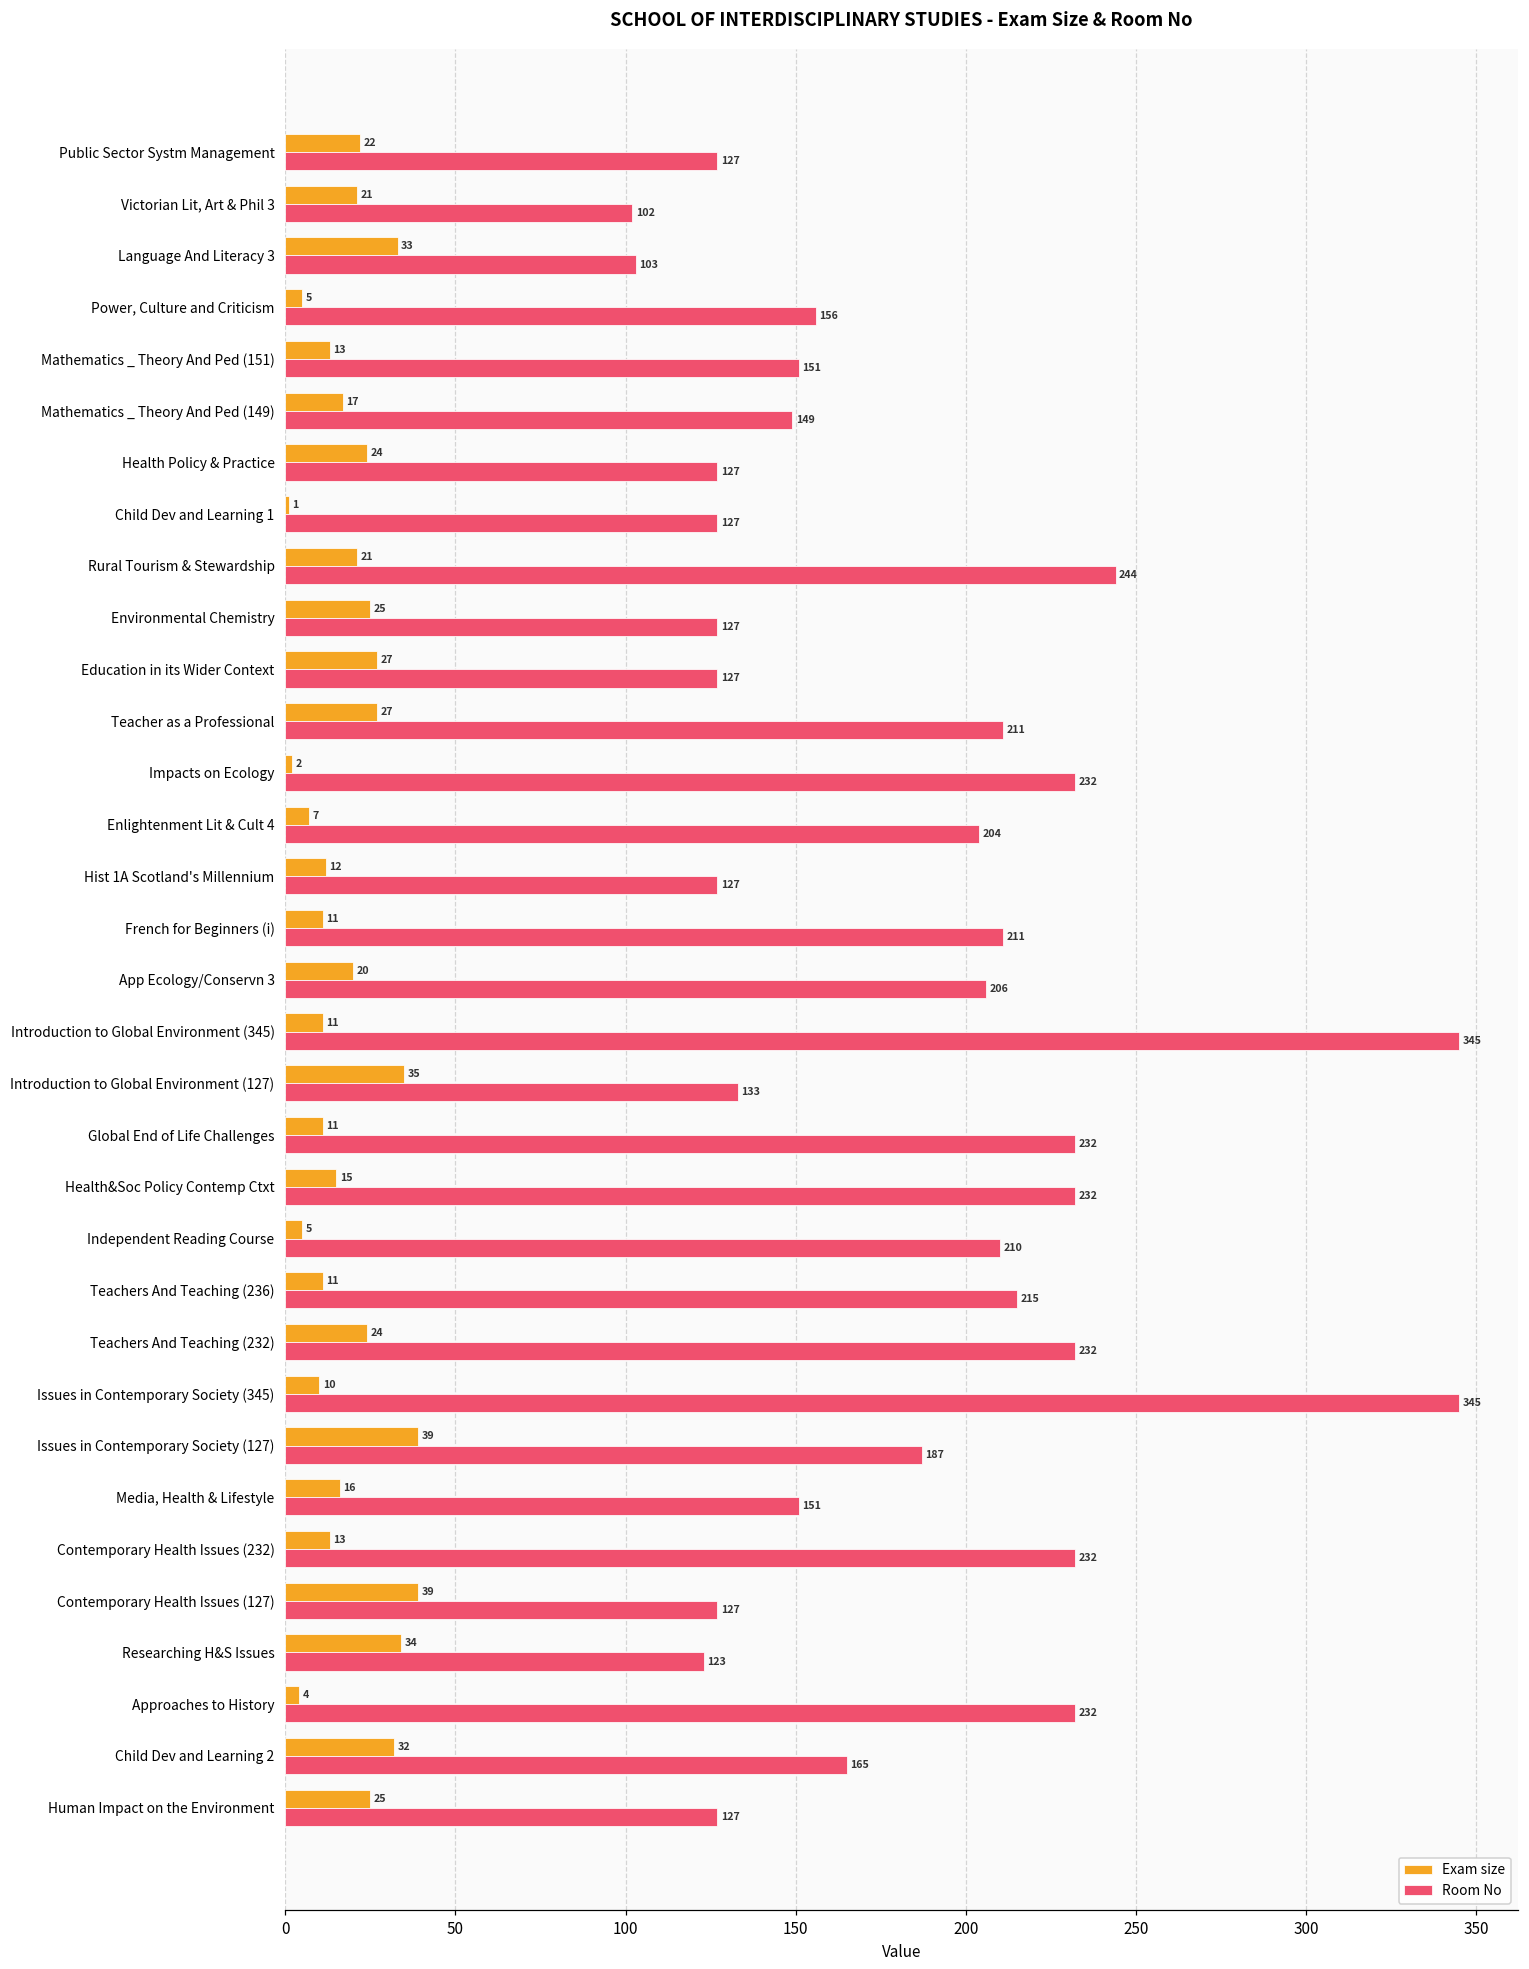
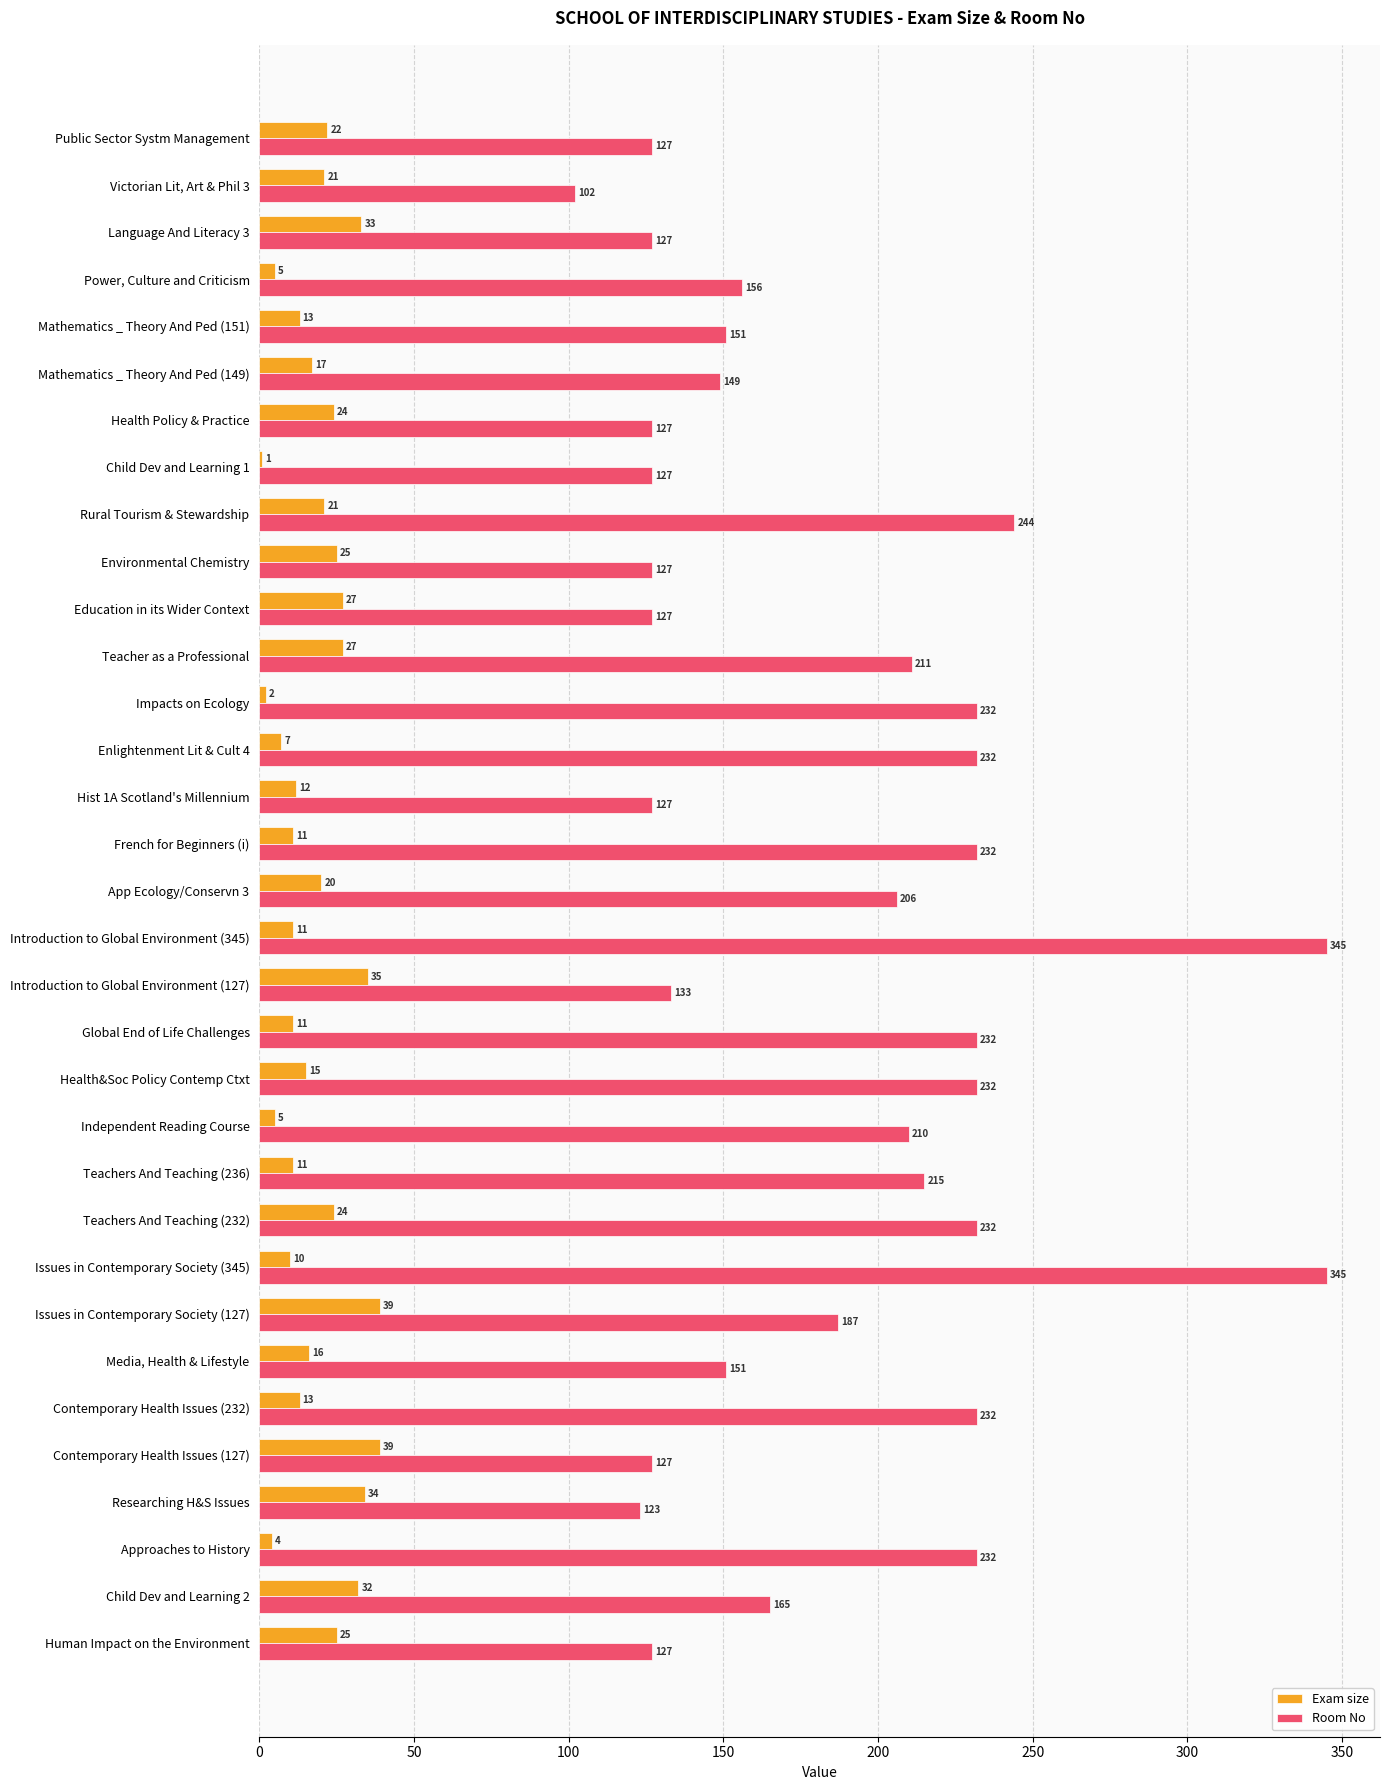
Room No, Language And Literacy 3: 103 -> 127
Room No, Enlightenment Lit & Cult 4: 204 -> 232
Room No, French for Beginners (i): 211 -> 232
